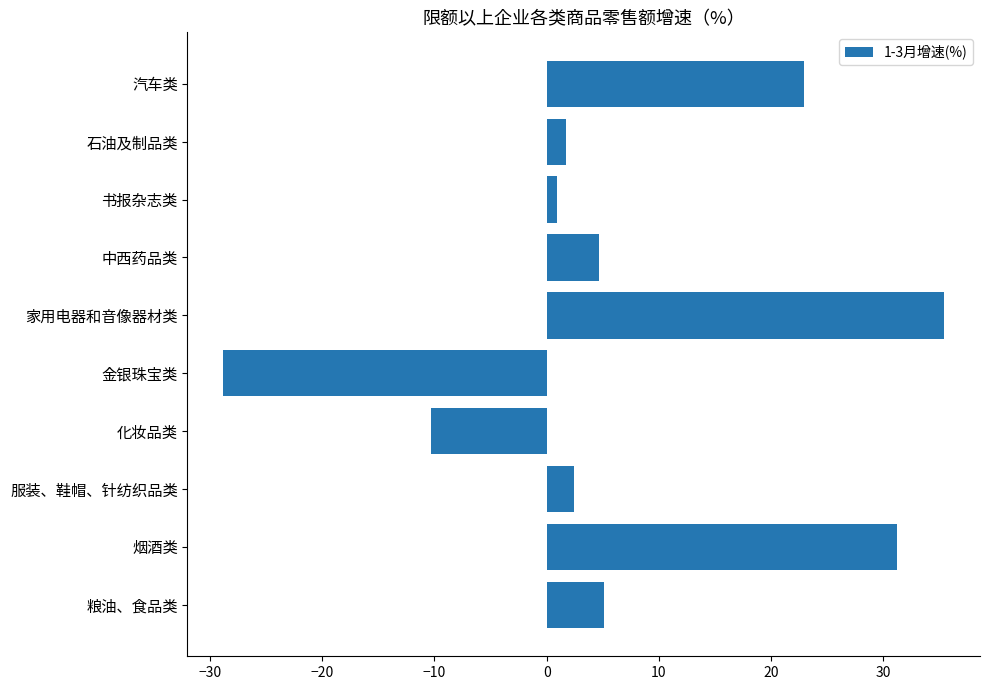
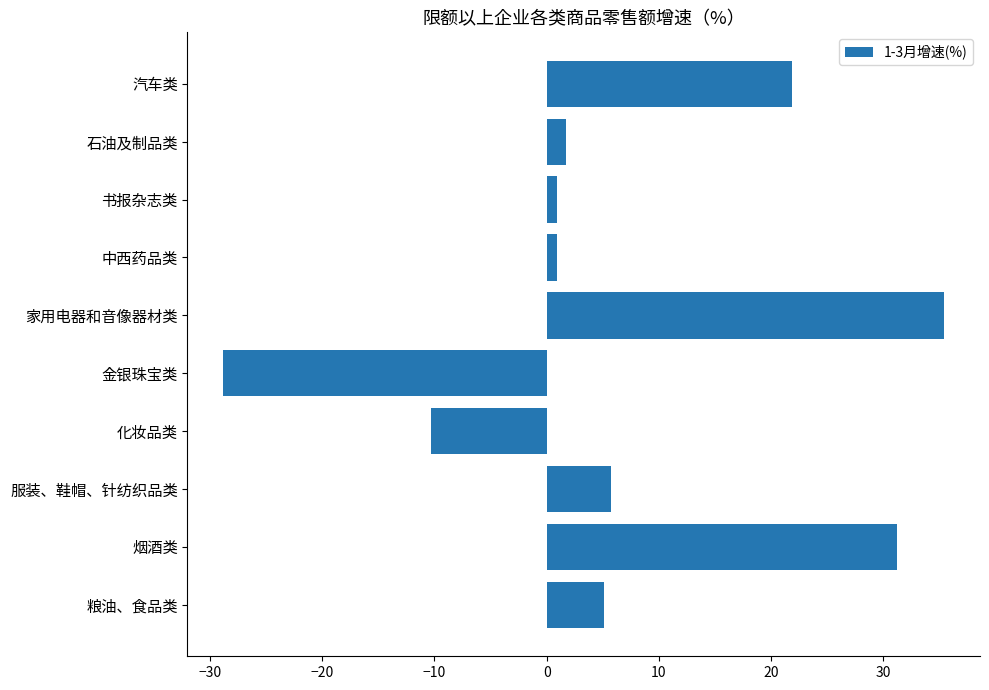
汽车类: 22.9 -> 21.9
中西药品类: 4.7 -> 0.9
服装、鞋帽、针纺织品类: 2.4 -> 5.7
